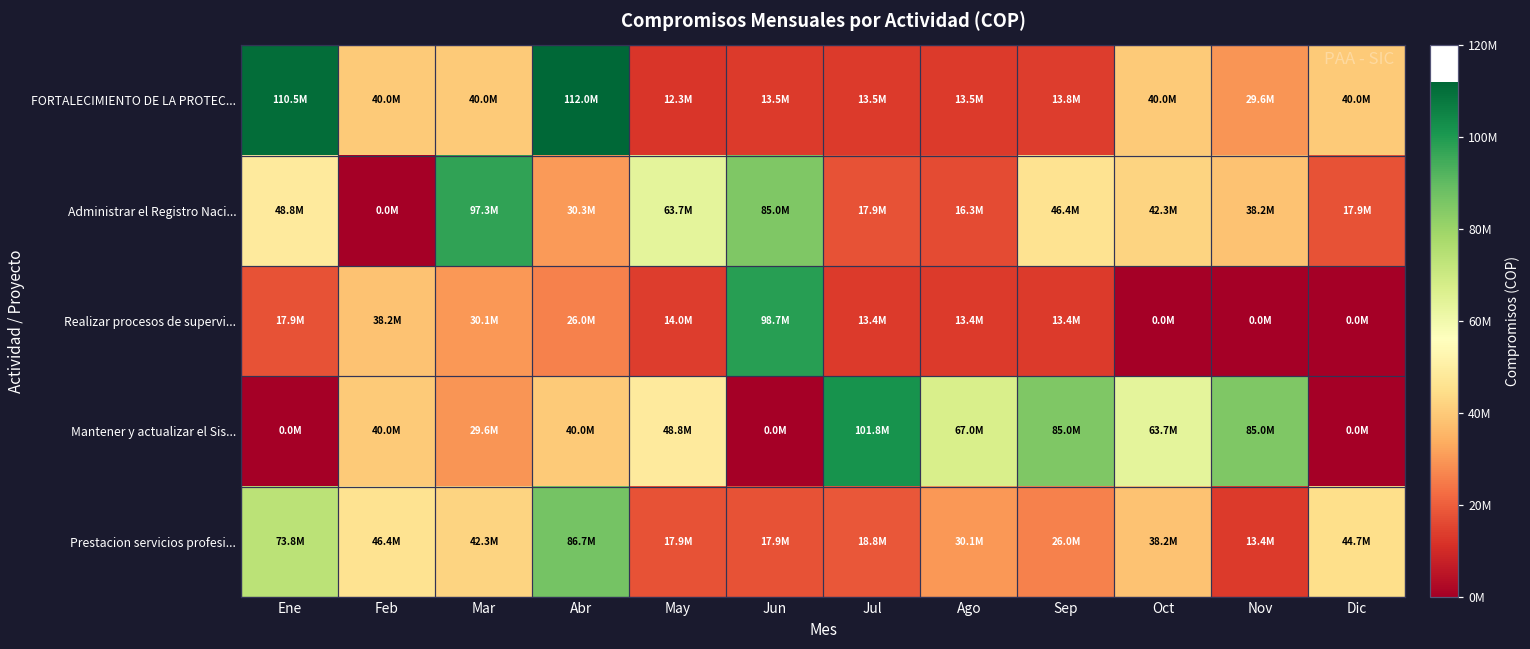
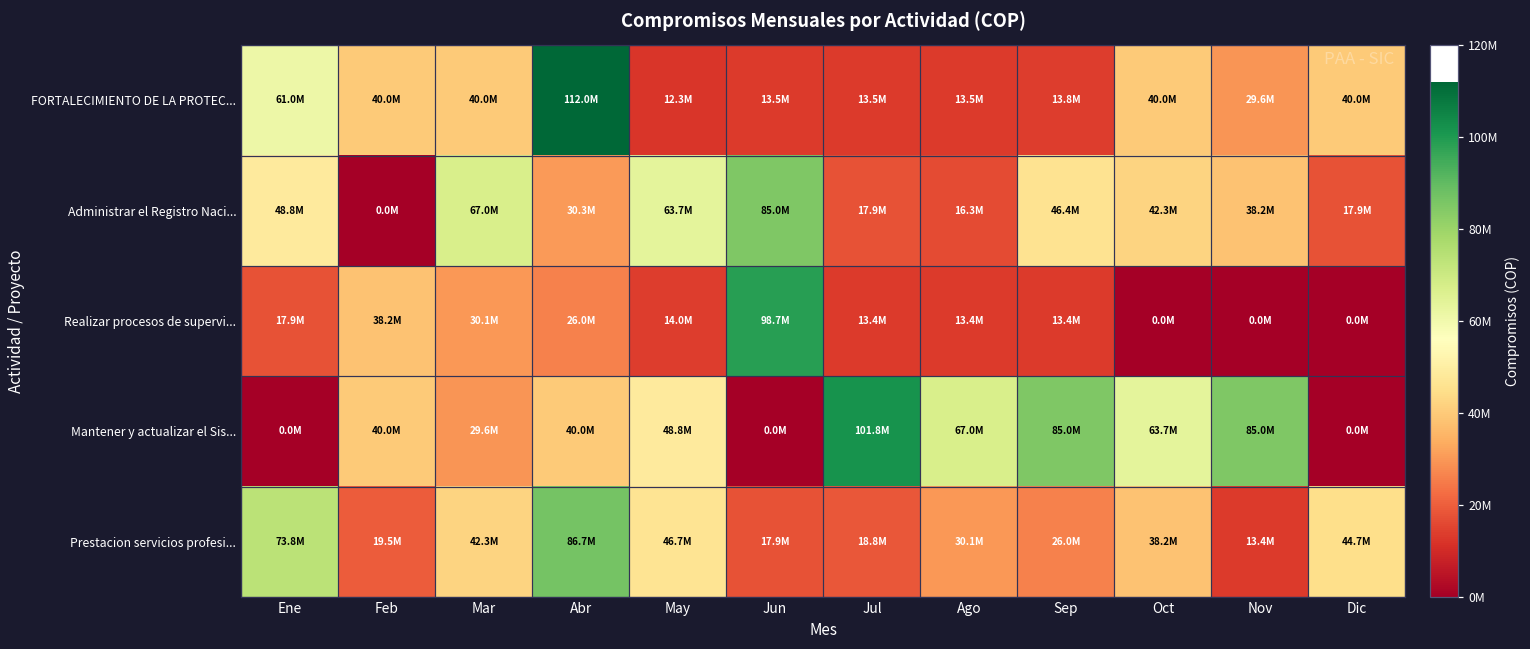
FORTALECIMIENTO DE LA PROTEC..., Ene: 110.5M -> 61.0M
Administrar el Registro Naci..., Mar: 97.3M -> 67.0M
Prestacion servicios profesi..., Feb: 46.4M -> 19.5M
Prestacion servicios profesi..., May: 17.9M -> 46.7M
